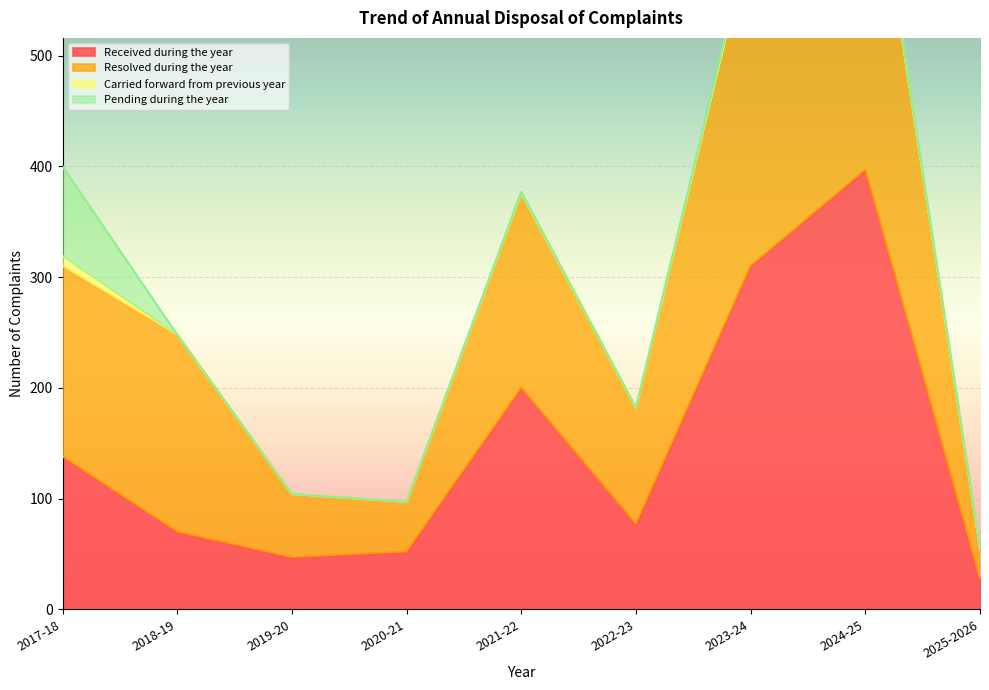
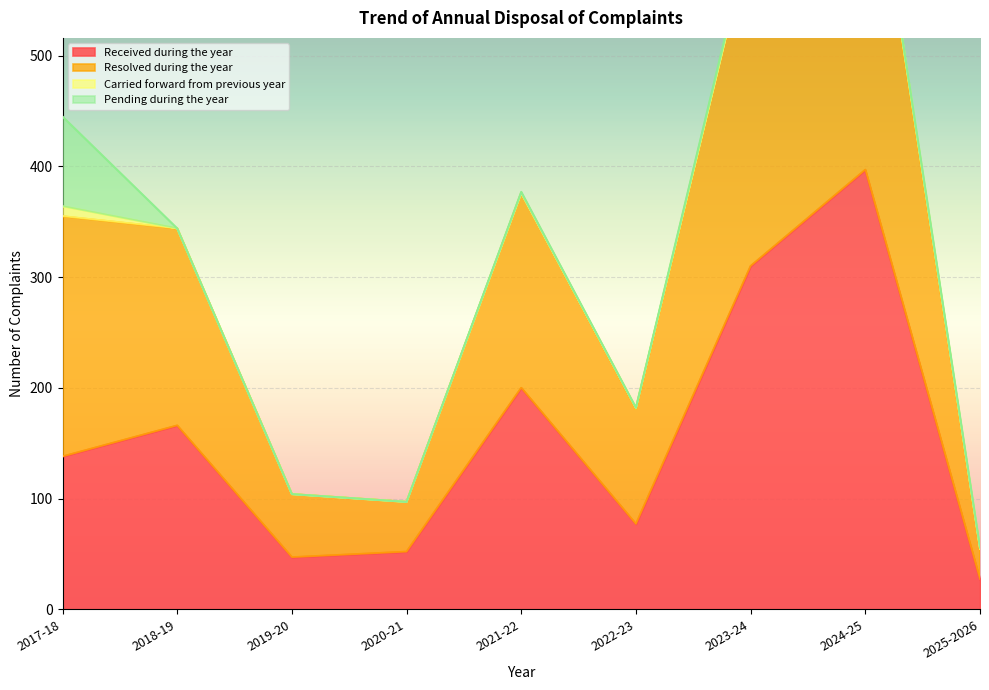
Resolved during the year, 2017-18: 172 -> 217
Received during the year, 2018-19: 70 -> 166
